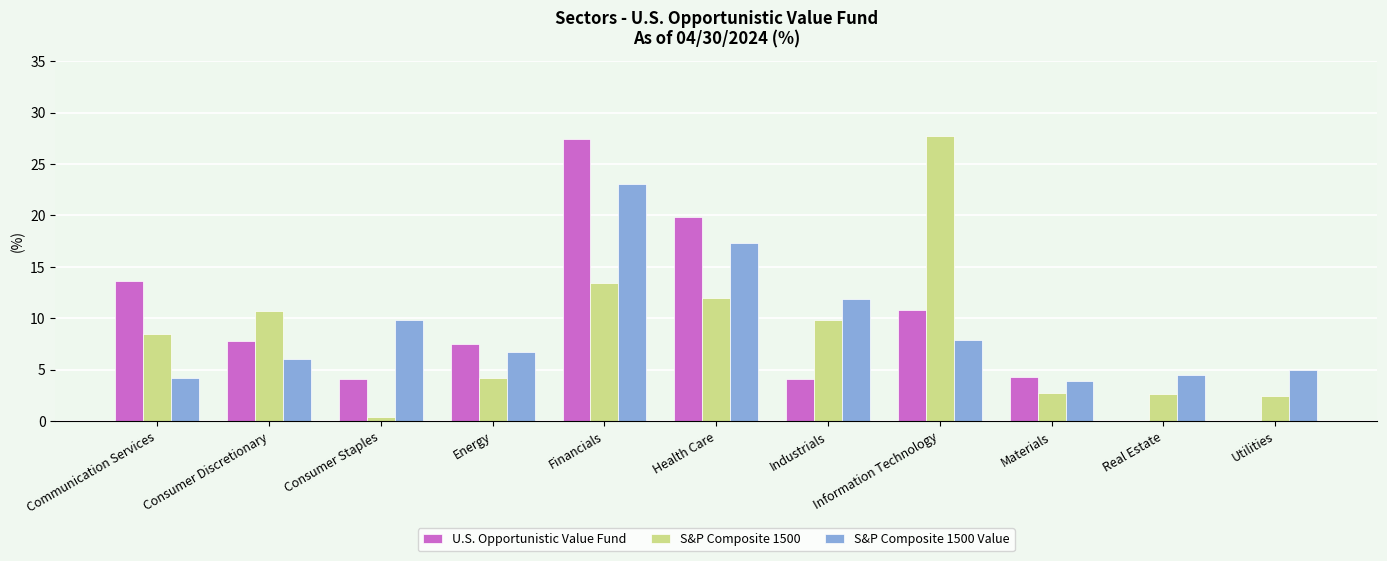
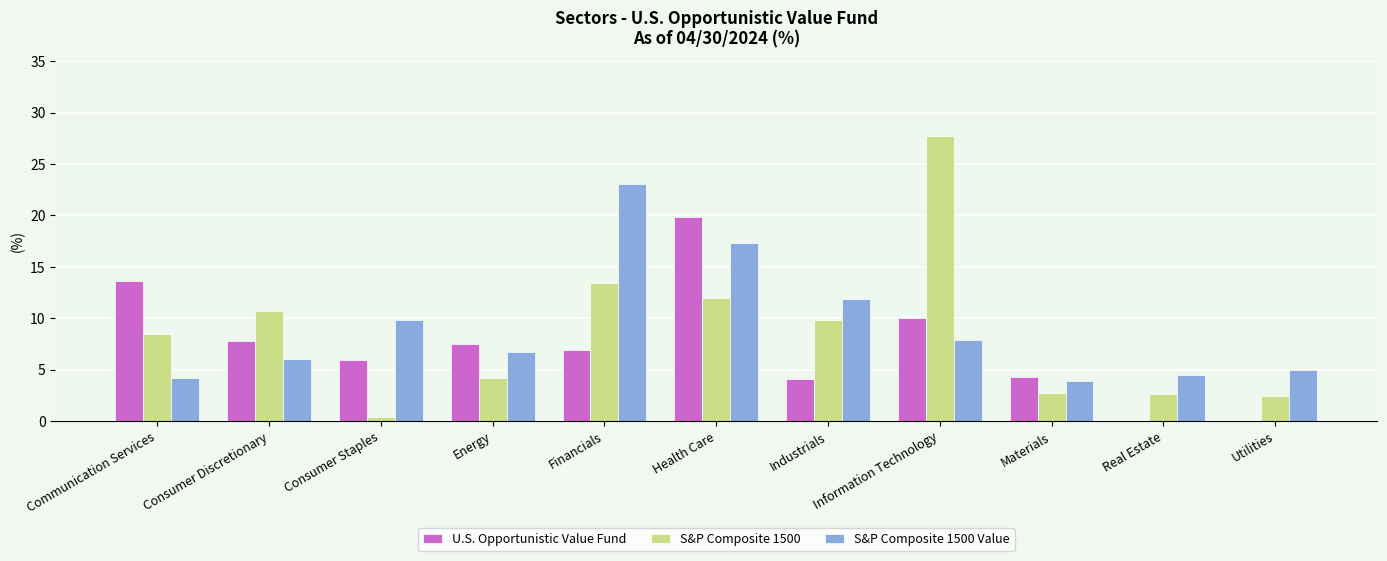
U.S. Opportunistic Value Fund, Consumer Staples: 4.1 -> 5.9
U.S. Opportunistic Value Fund, Financials: 27.4 -> 6.9
U.S. Opportunistic Value Fund, Information Technology: 10.8 -> 10.0
